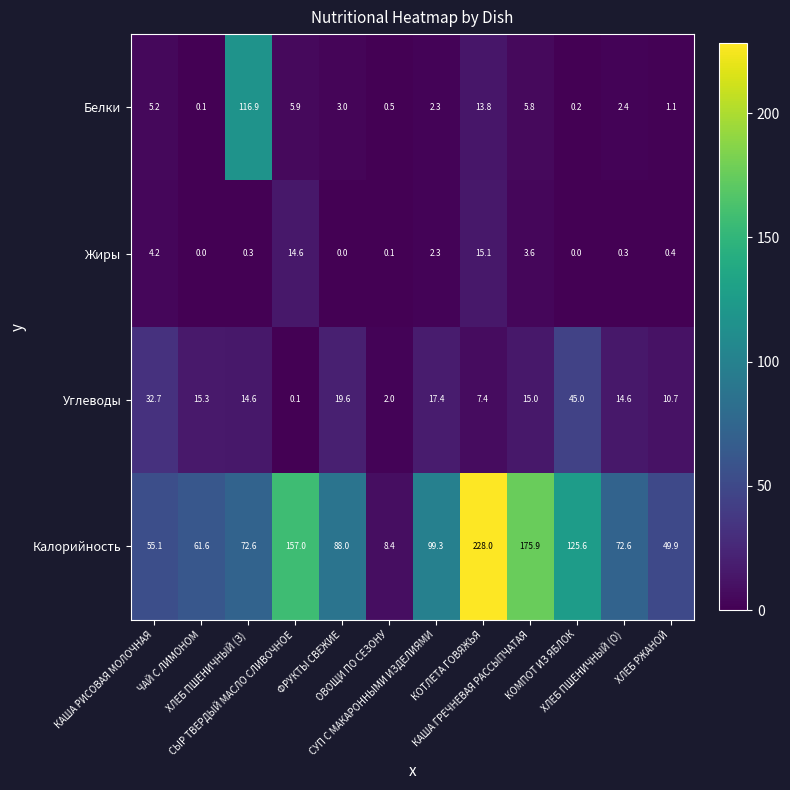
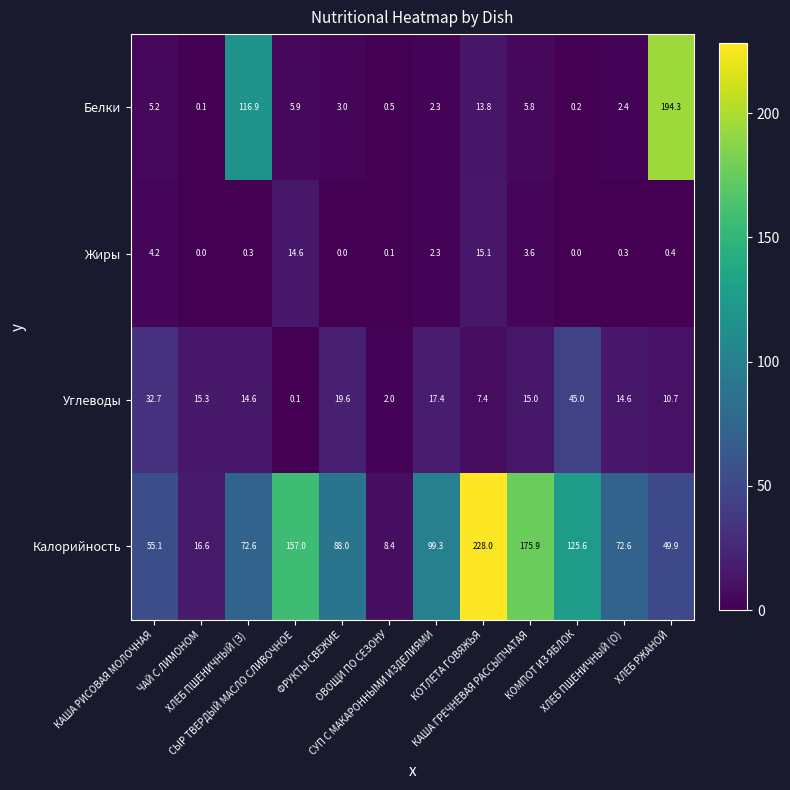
Белки, ХЛЕБ РЖАНОЙ: 1.1 -> 194.3
Калорийность, ЧАЙ С ЛИМОНОМ: 61.6 -> 16.6
